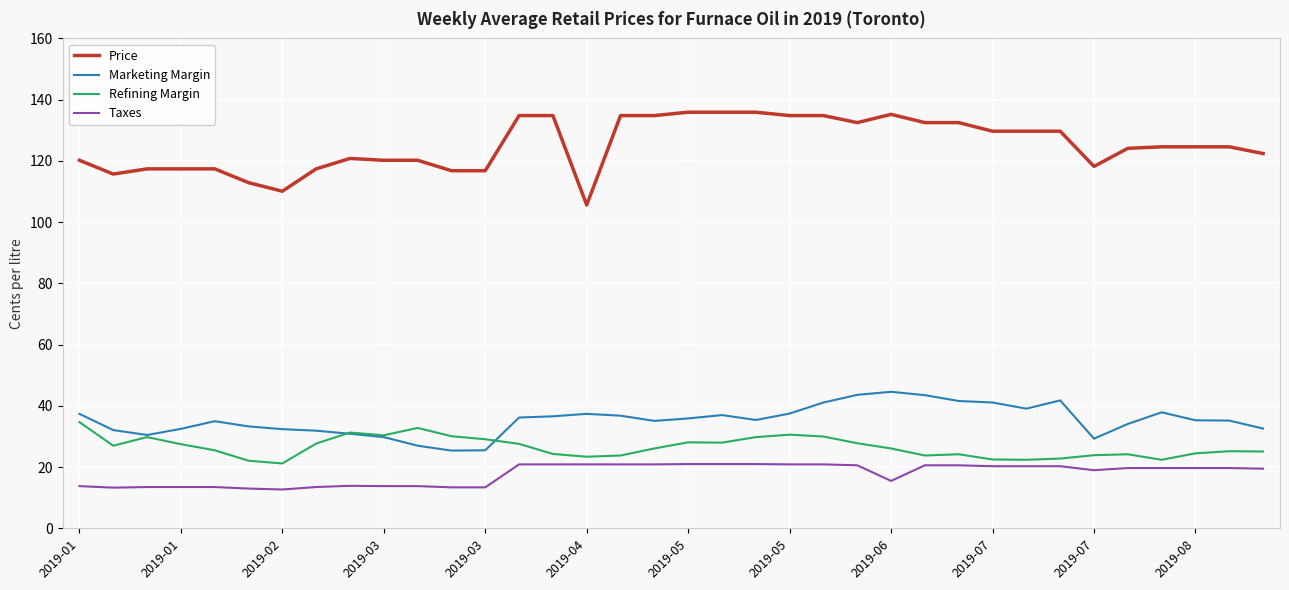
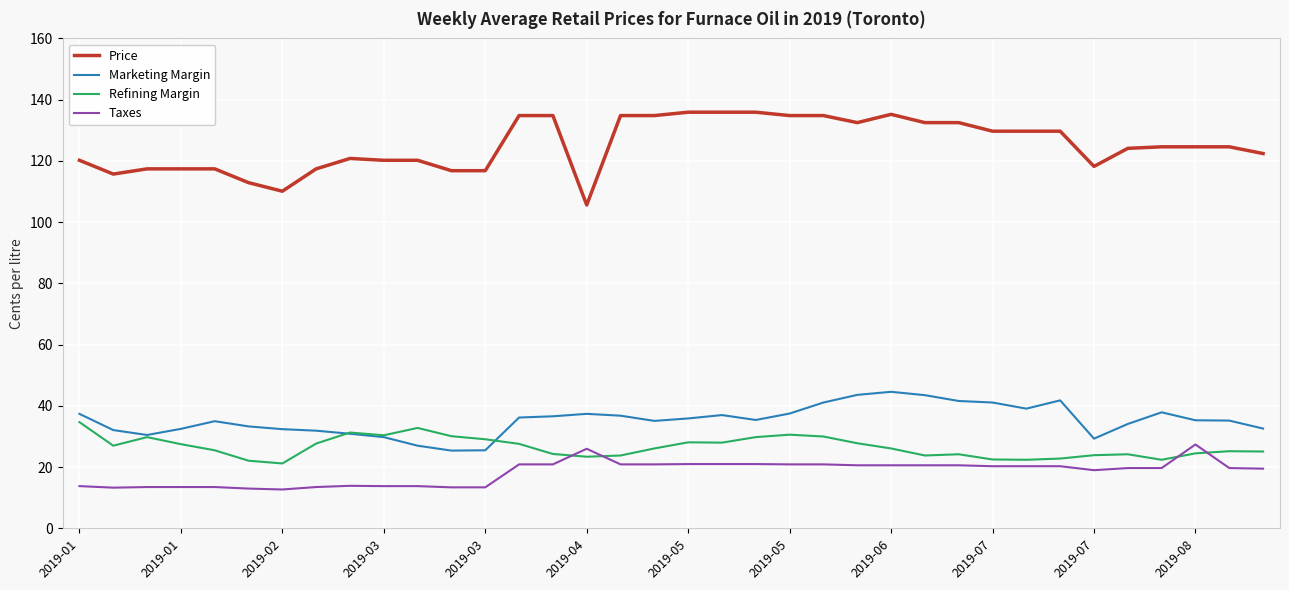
Taxes, 2019-04: 21 -> 26
Taxes, 2019-06: 16 -> 21
Taxes, 2019-08: 20 -> 27
